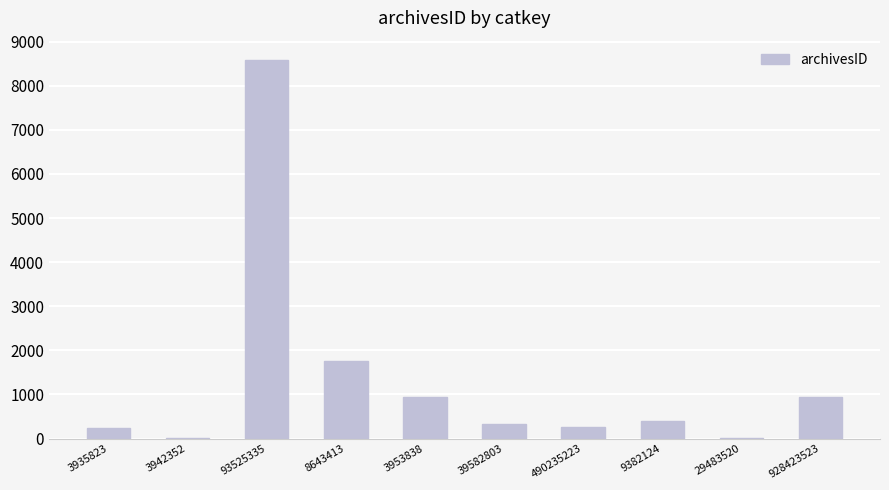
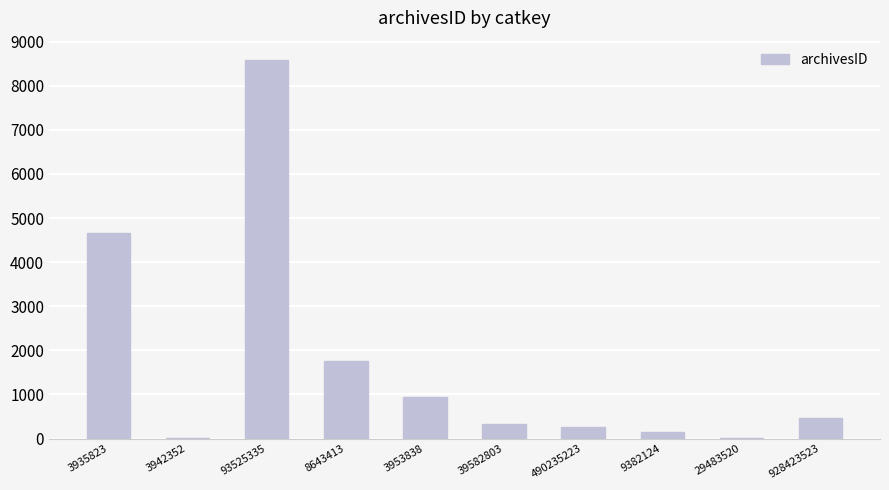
3935823: 200 -> 4700
9382124: 400 -> 200
928423523: 900 -> 500
